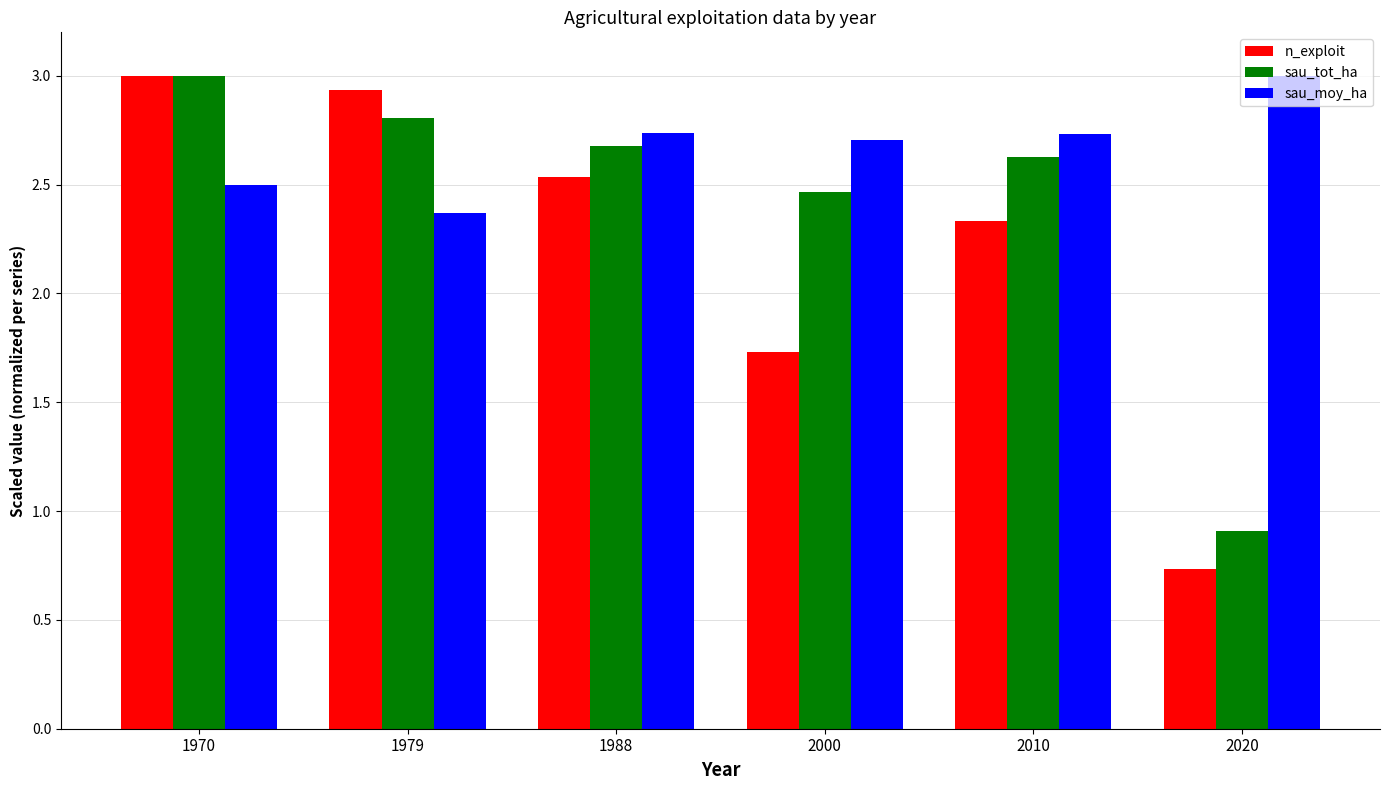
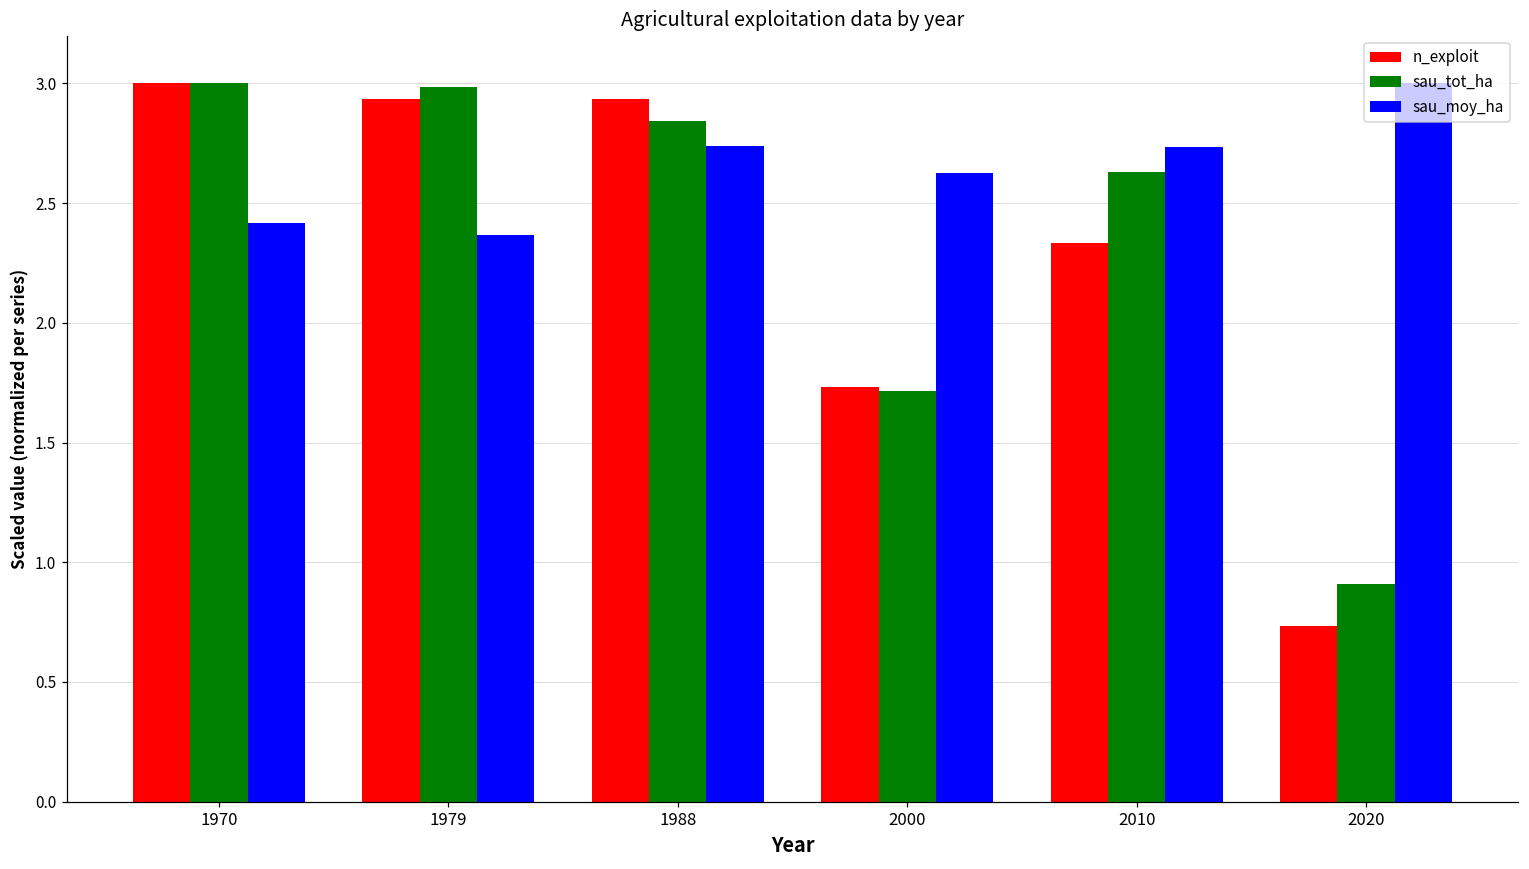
sau_moy_ha, 1970: 2.50 -> 2.42
sau_tot_ha, 1979: 2.81 -> 2.99
n_exploit, 1988: 2.53 -> 2.93
sau_tot_ha, 1988: 2.68 -> 2.84
sau_tot_ha, 2000: 2.47 -> 1.72
sau_moy_ha, 2000: 2.71 -> 2.63
